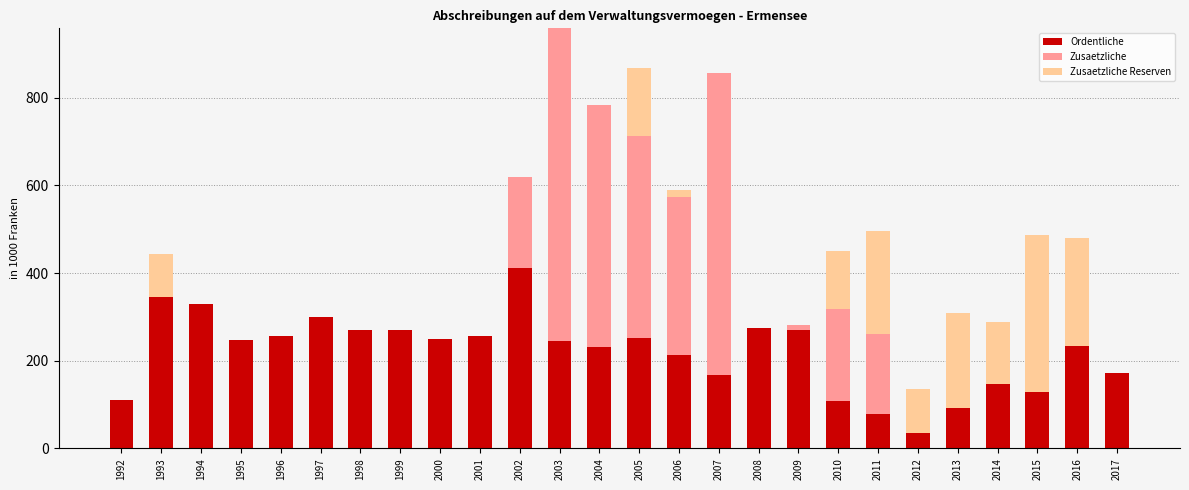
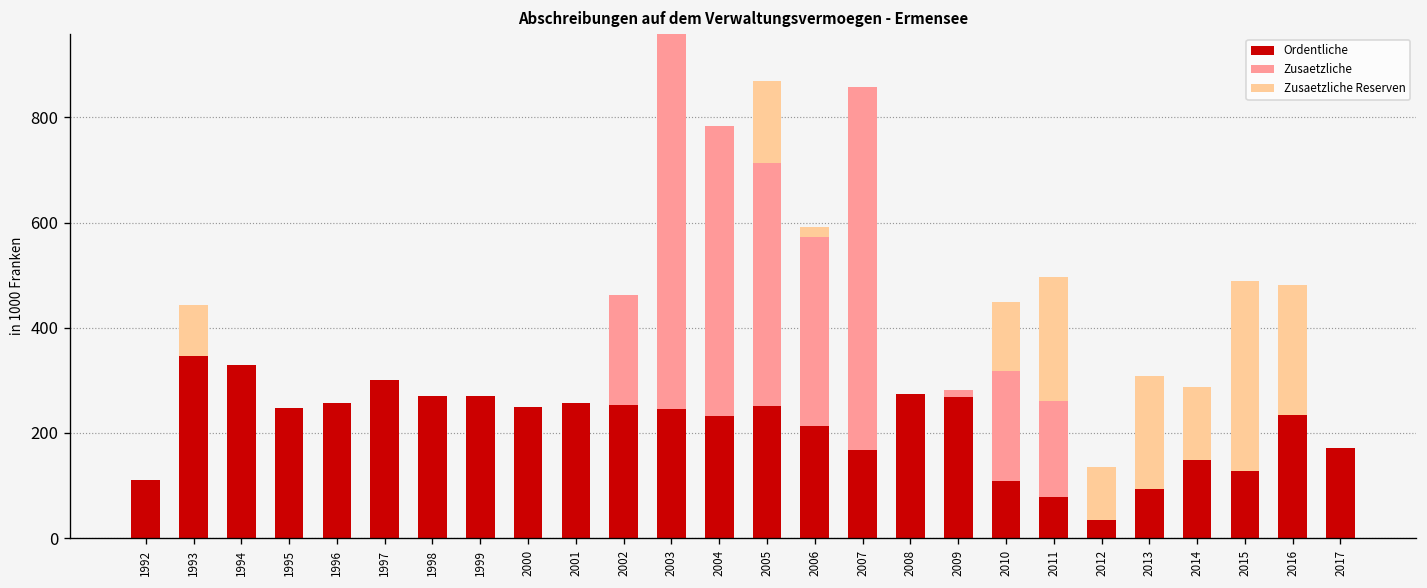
Ordentliche, 2002: 410 -> 250
